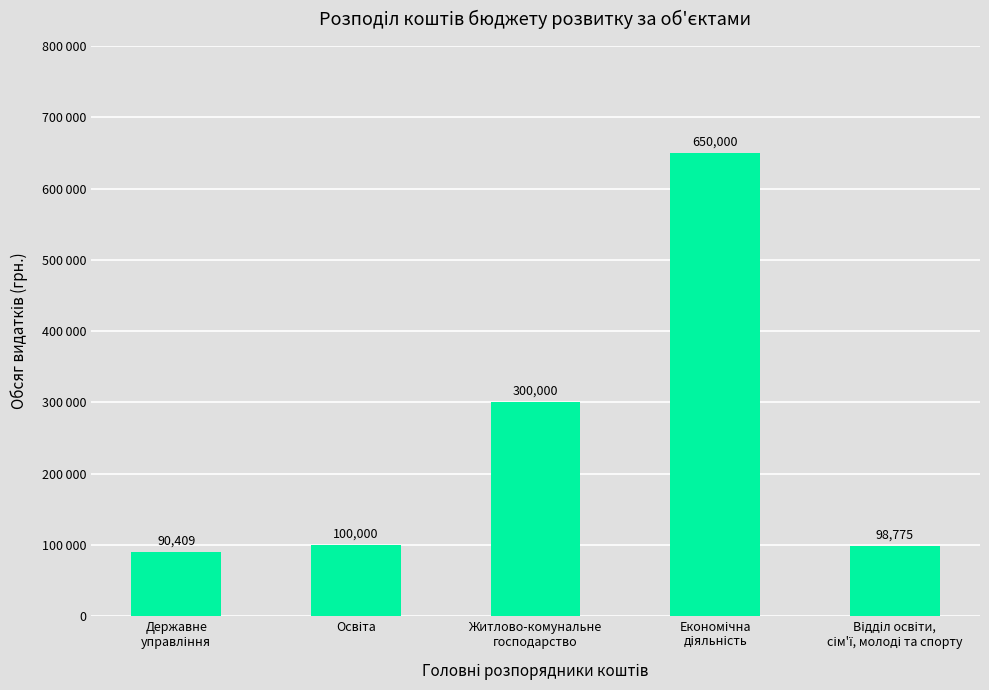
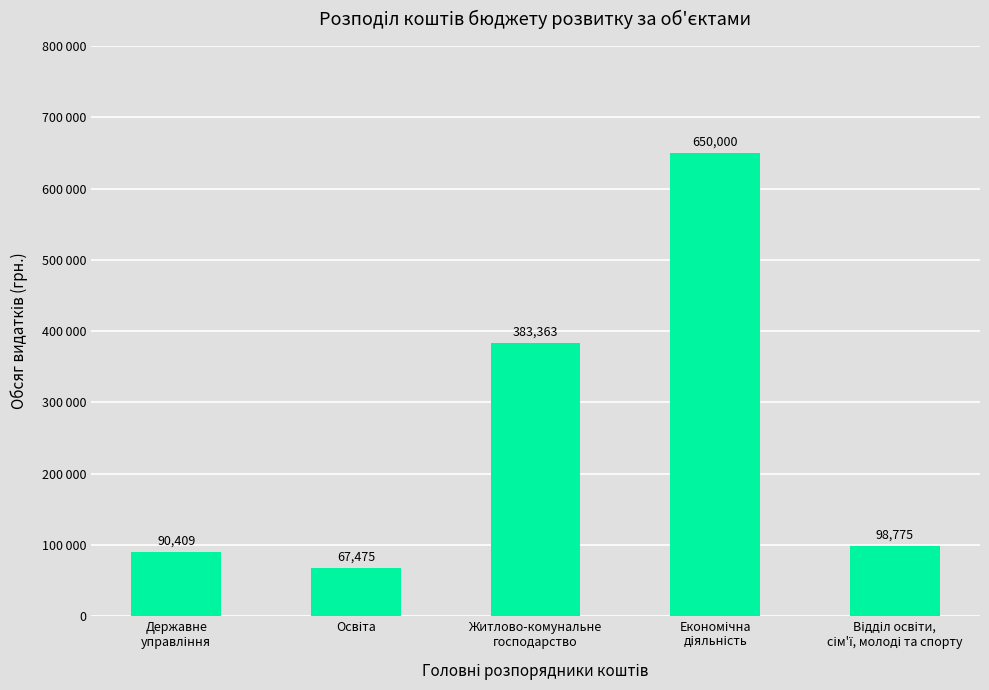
Освіта: 100,000 -> 67,475
Житлово-комунальне господарство: 300,000 -> 383,363
